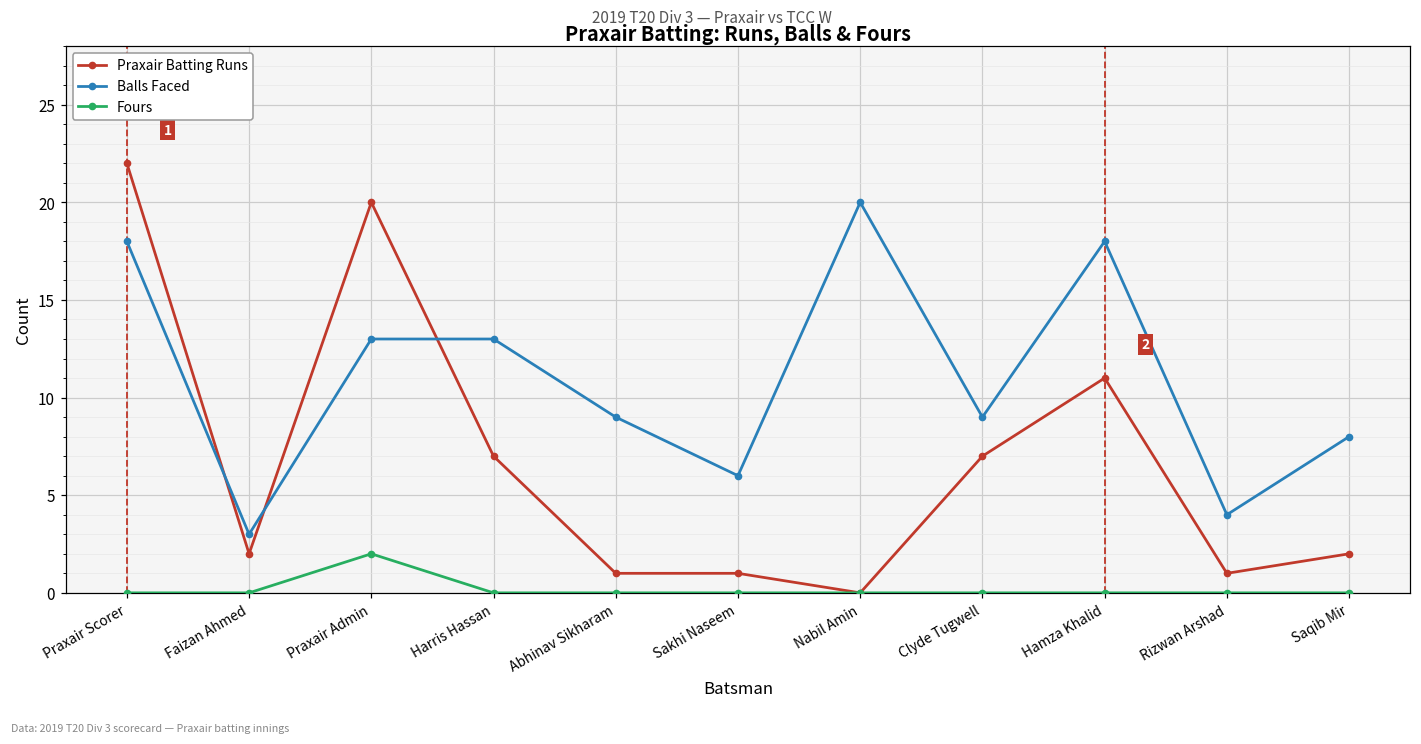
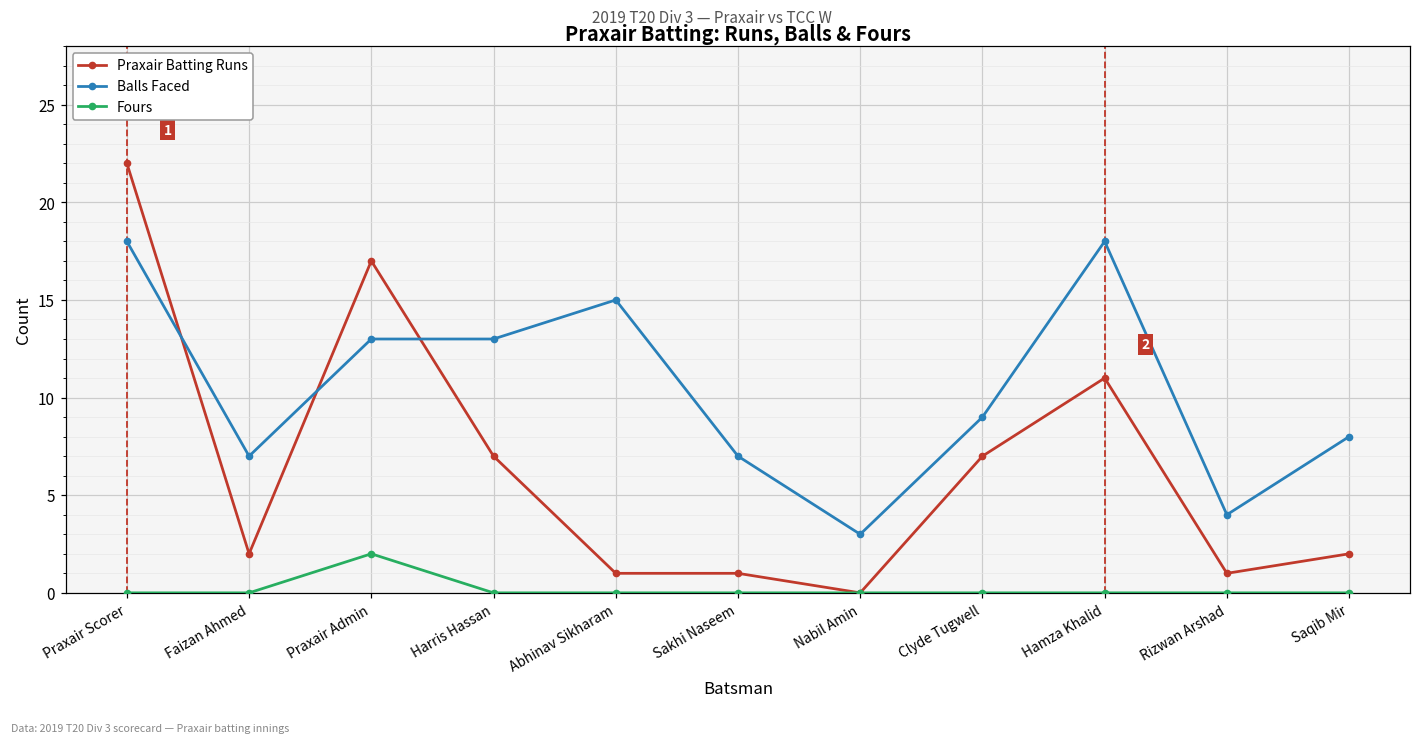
Balls Faced, Faizan Ahmed: 3 -> 7
Praxair Batting Runs, Praxair Admin: 20 -> 17
Balls Faced, Abhinav Sikharam: 9 -> 15
Balls Faced, Sakhi Naseem: 6 -> 7
Balls Faced, Nabil Amin: 20 -> 3
